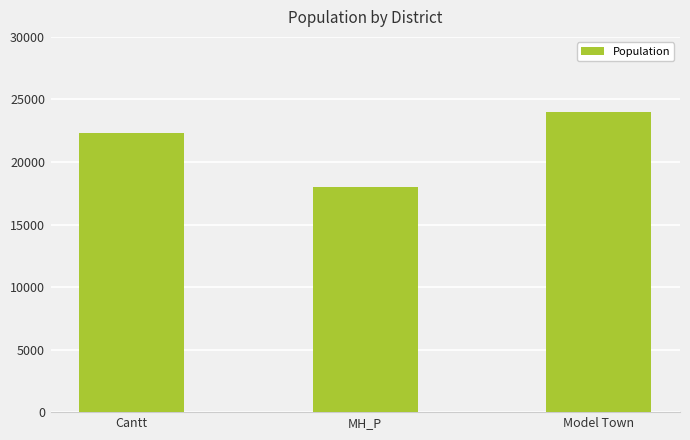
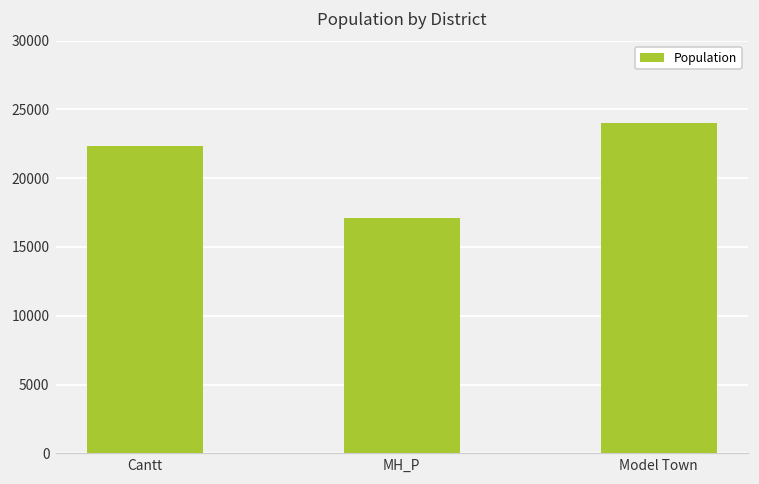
MH_P: 18000 -> 17100
